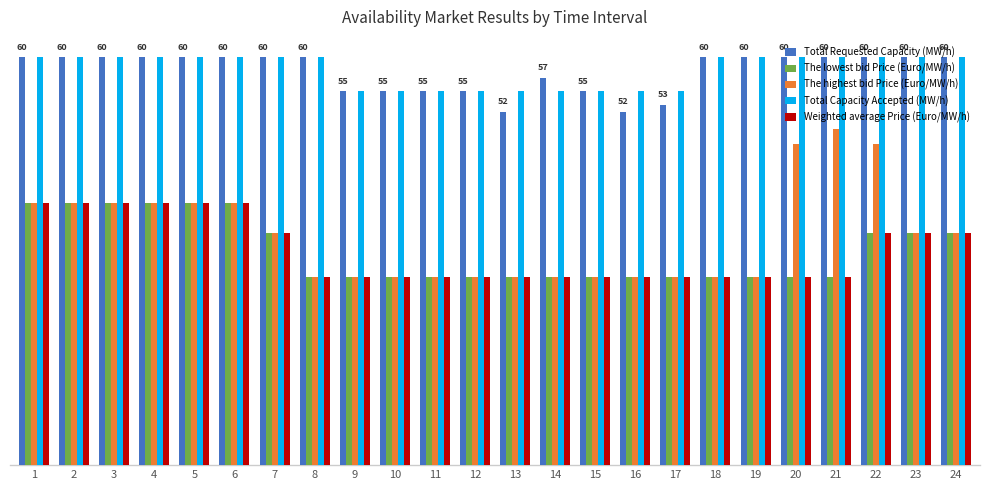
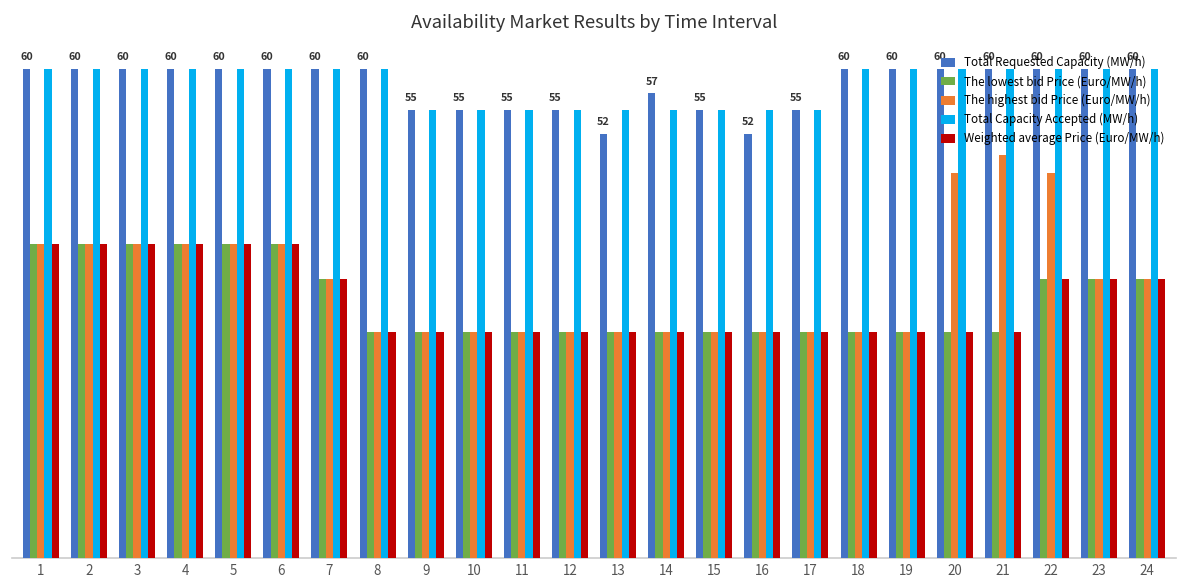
Total Requested Capacity (MW/h), 17: 53 -> 55
